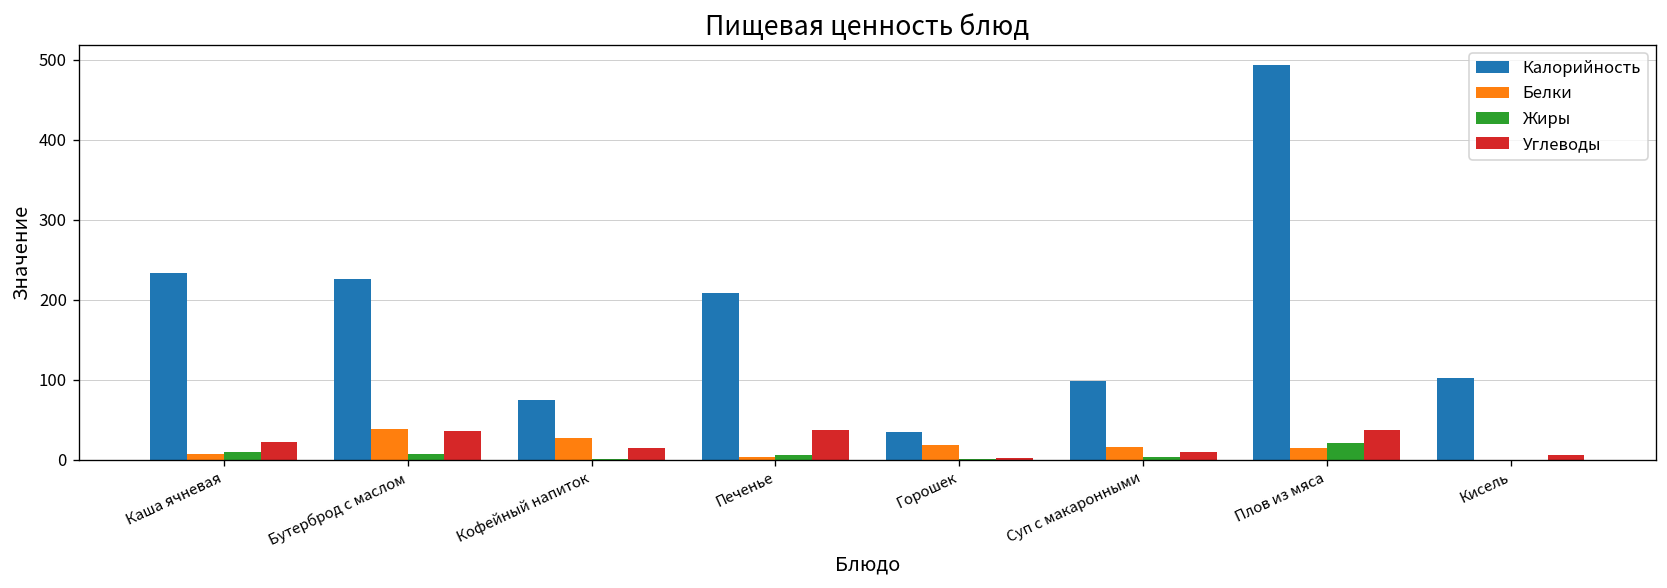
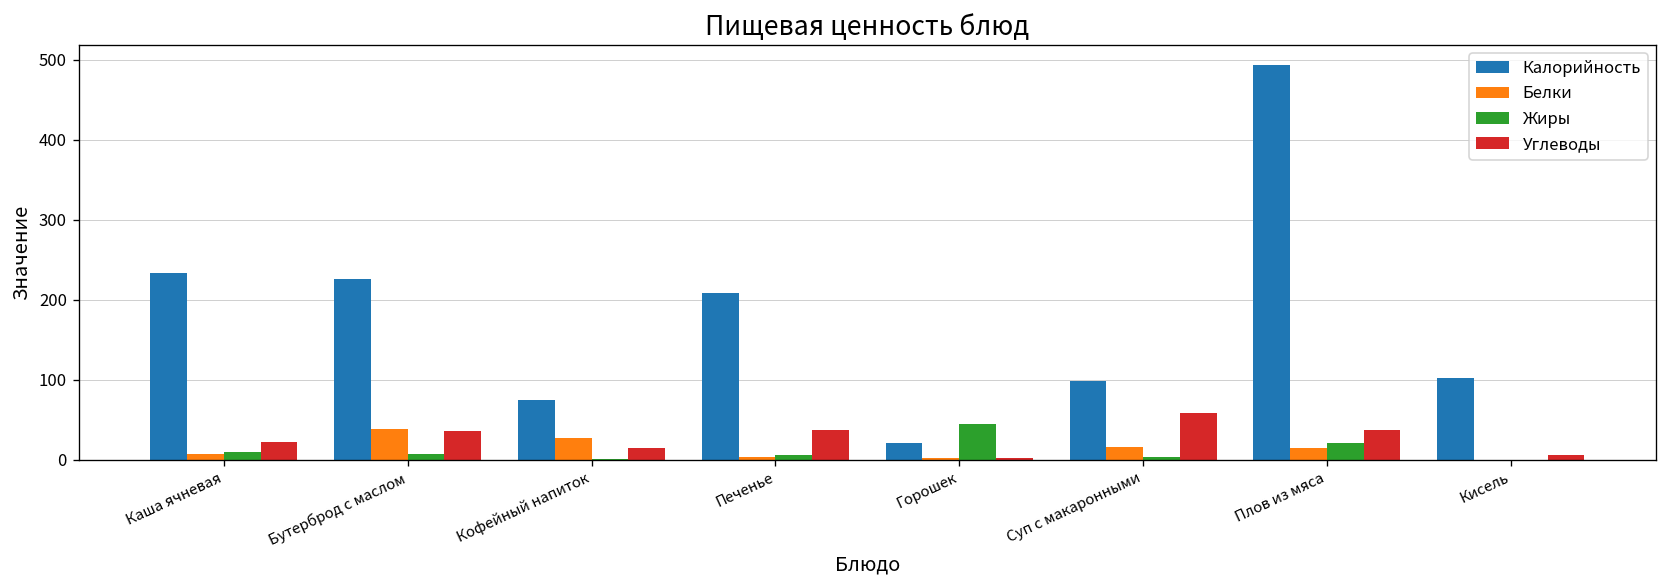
Калорийность, Горошек: 30 -> 20
Белки, Горошек: 20 -> 0
Жиры, Горошек: 0 -> 40
Углеводы, Суп с макаронными: 10 -> 60
